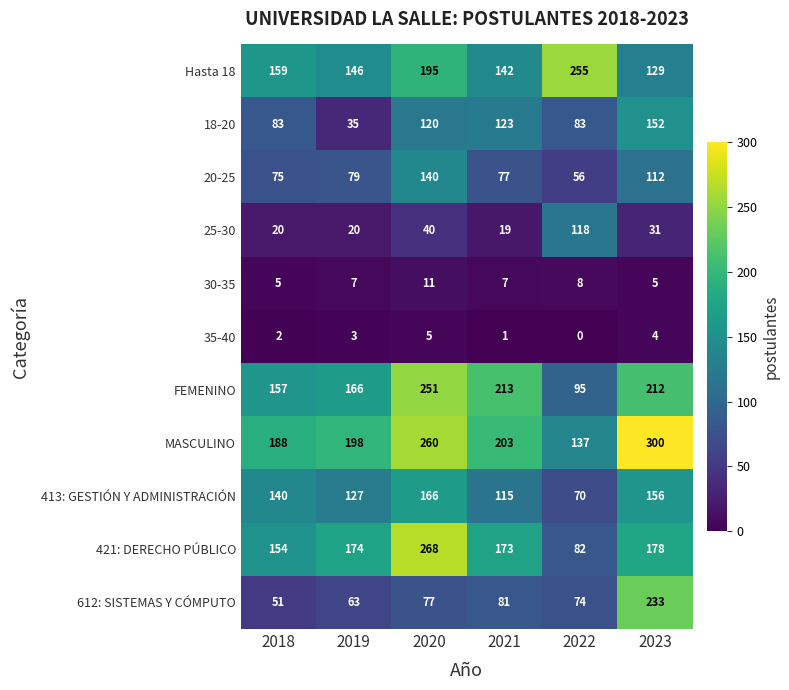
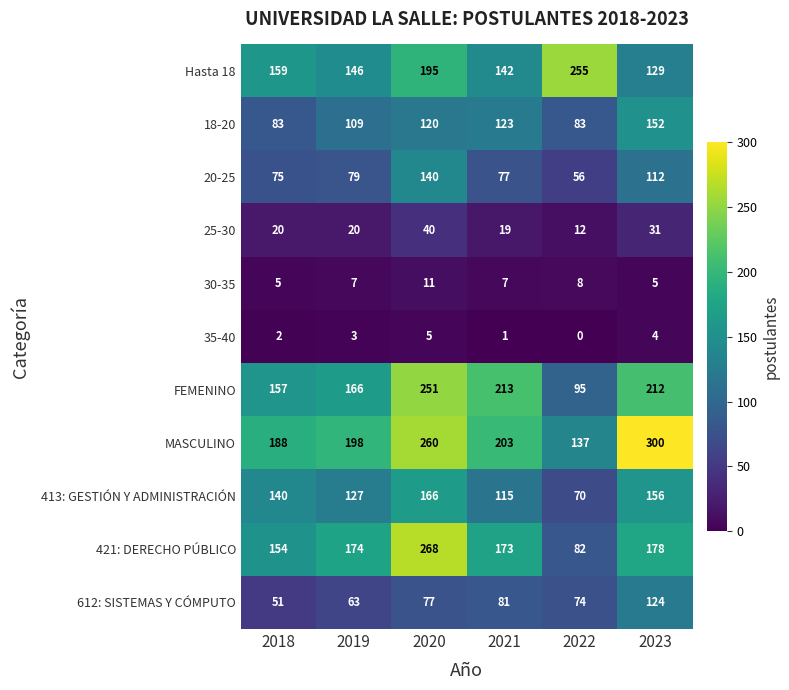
18-20, 2019: 35 -> 109
25-30, 2022: 118 -> 12
612: SISTEMAS Y CÓMPUTO, 2023: 233 -> 124
